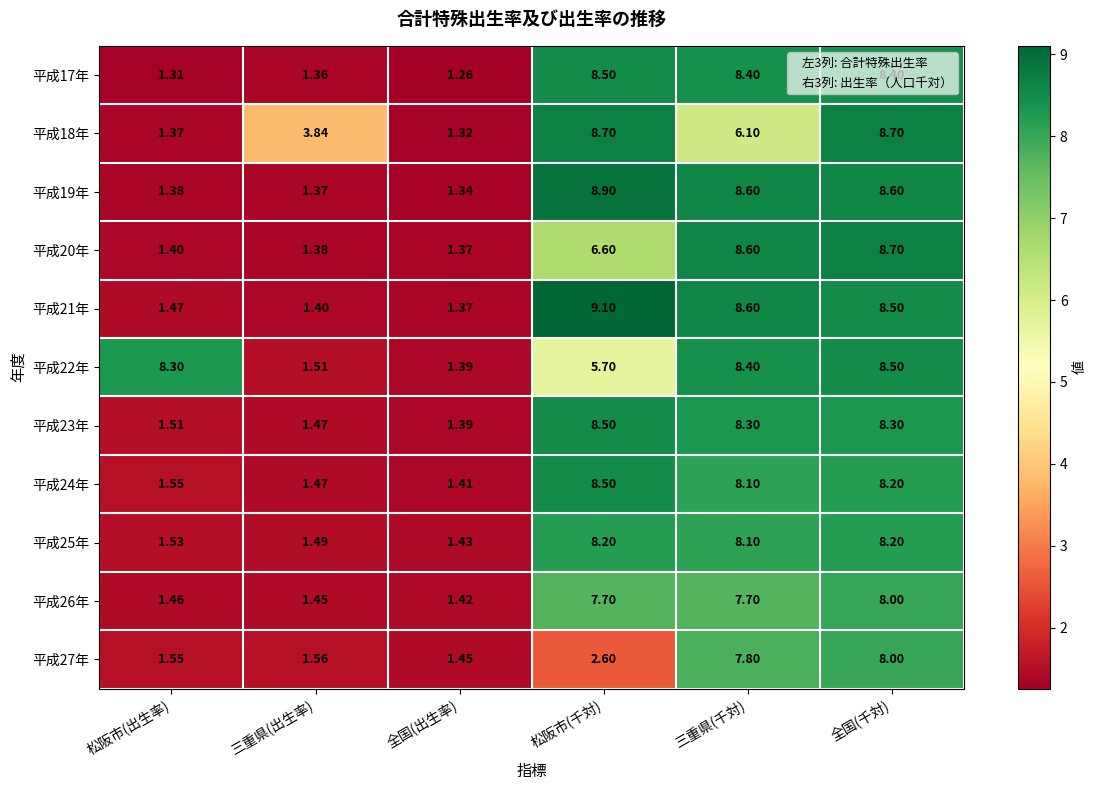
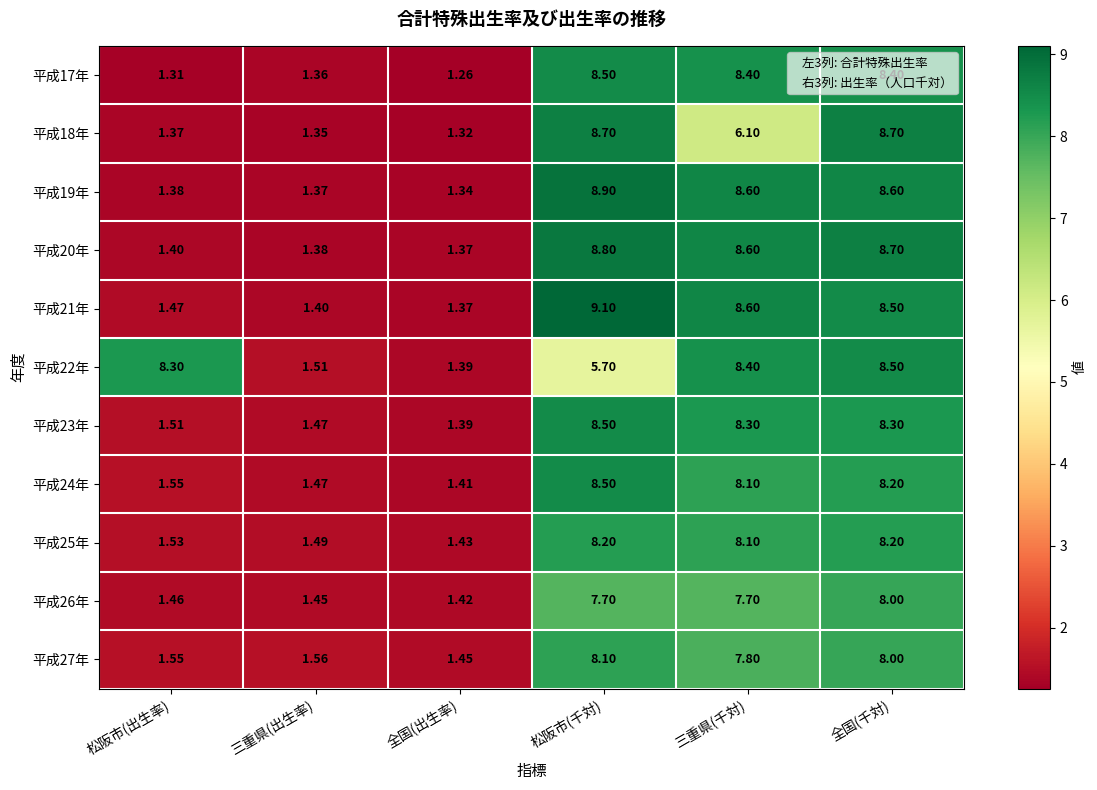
平成18年, 三重県(出生率): 3.84 -> 1.35
平成20年, 松阪市(千対): 6.60 -> 8.80
平成27年, 松阪市(千対): 2.60 -> 8.10
